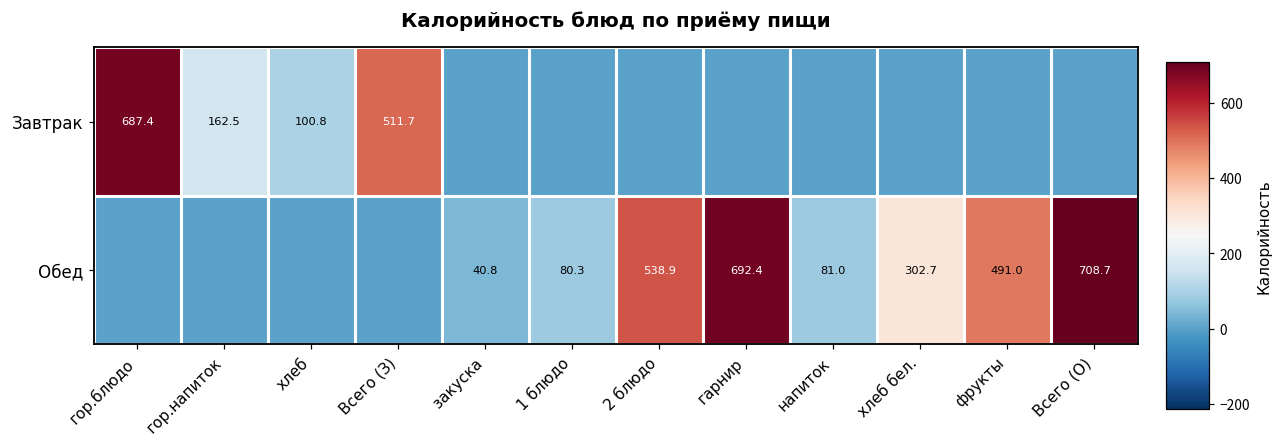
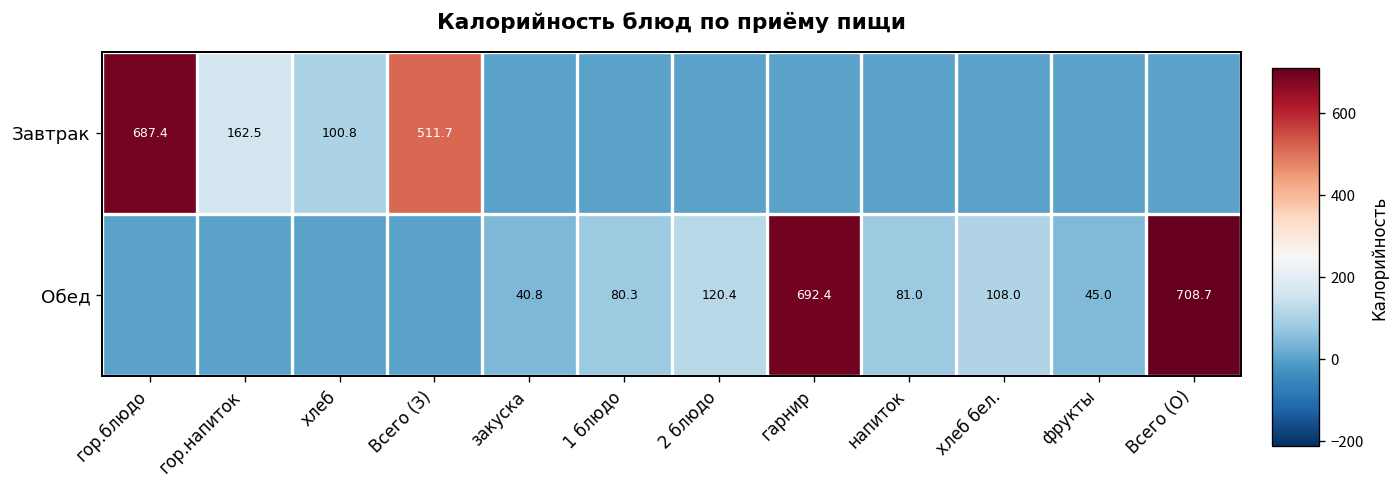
Обед, 2 блюдо: 538.9 -> 120.4
Обед, хлеб бел.: 302.7 -> 108.0
Обед, фрукты: 491.0 -> 45.0
